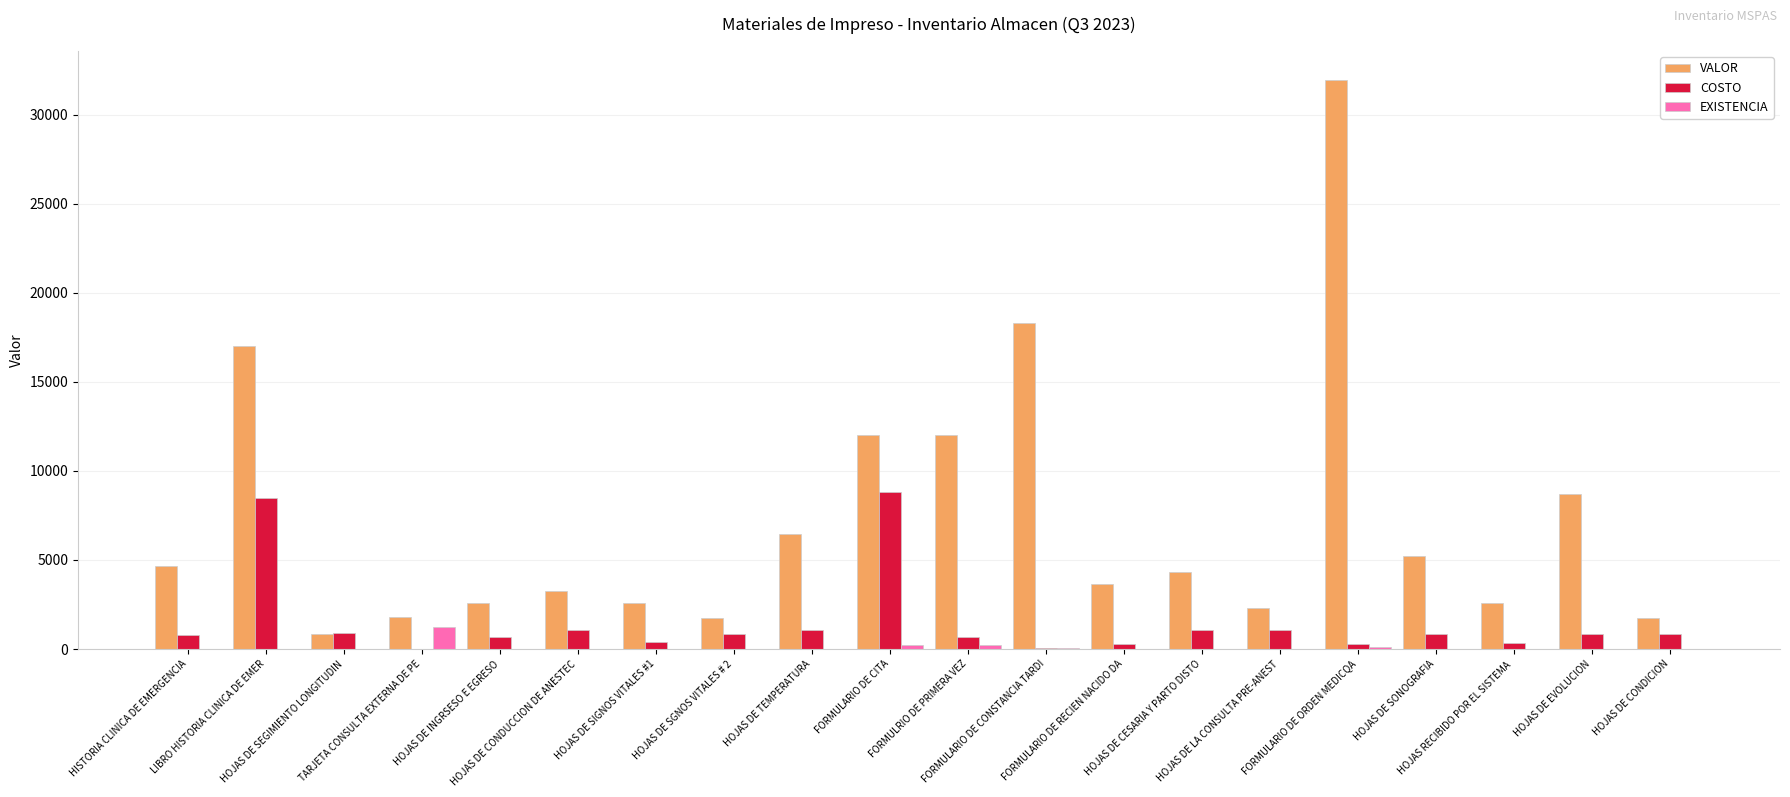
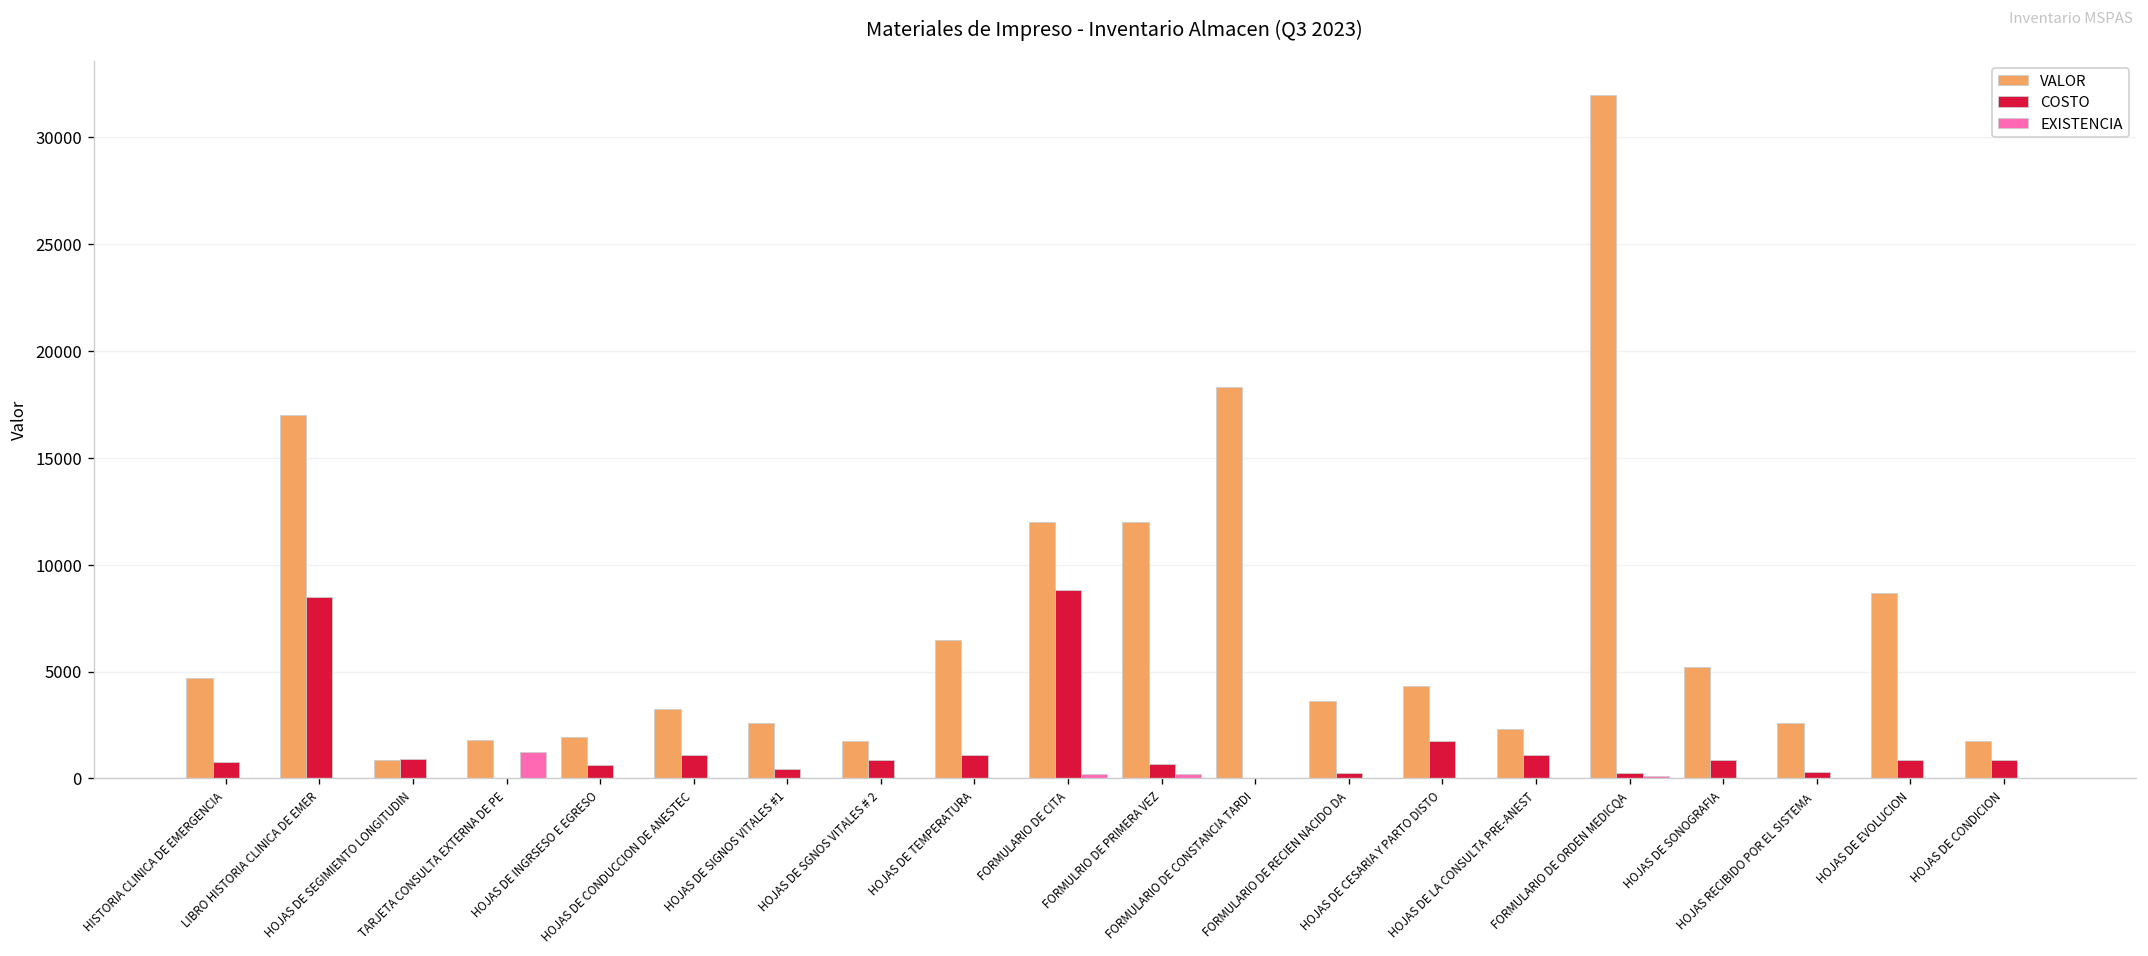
VALOR, HOJAS DE INGRSESO E EGRESO: 2600 -> 2000
COSTO, HOJAS DE CESARIA Y PARTO DISTO: 1100 -> 1800
